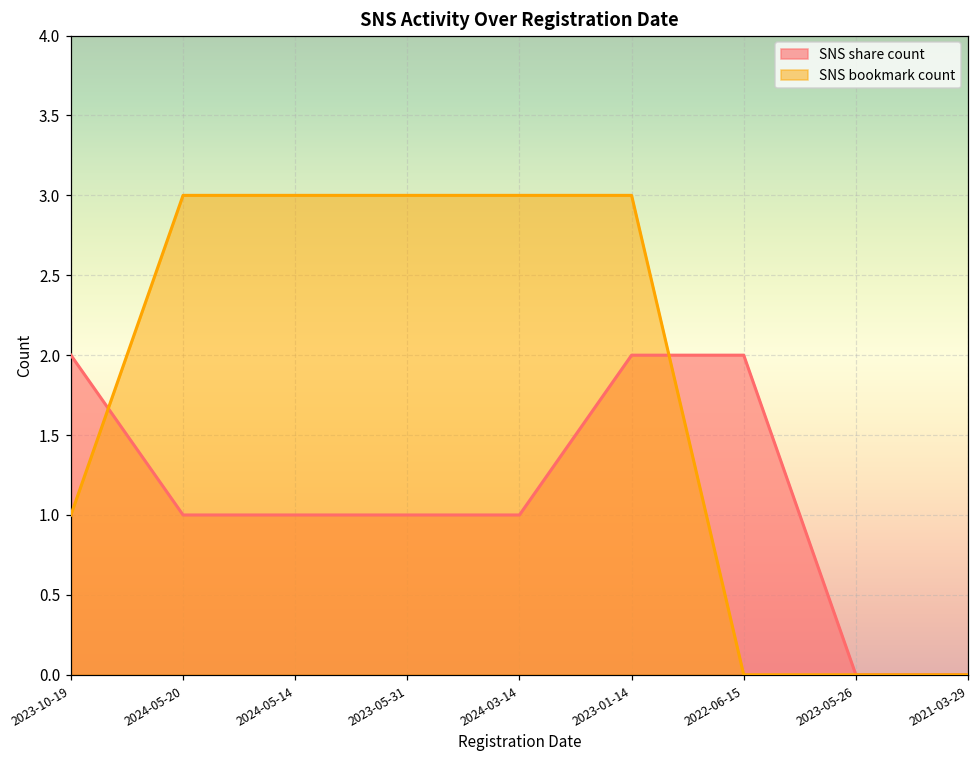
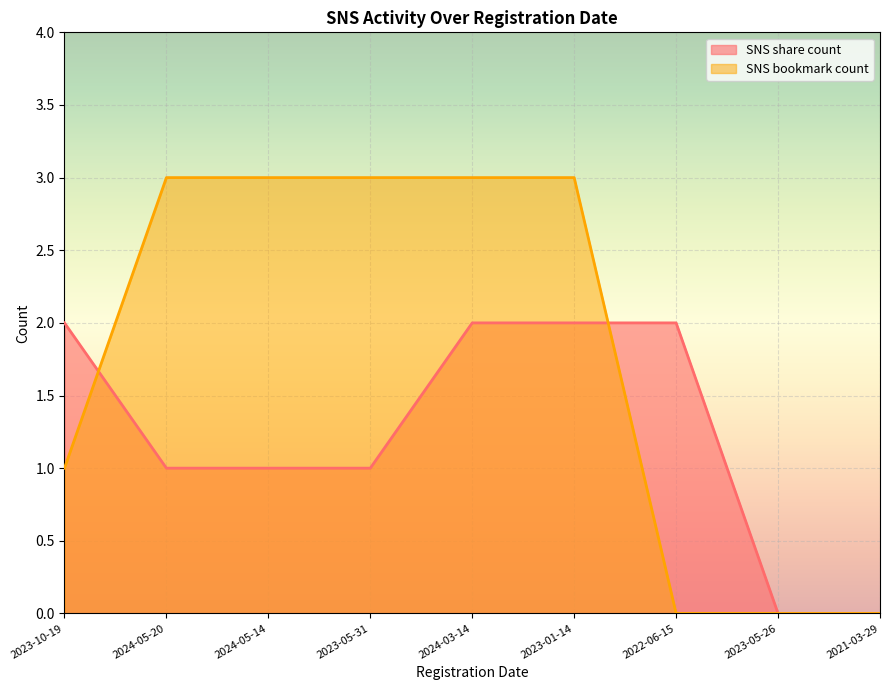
SNS share count, 2024-03-14: 1 -> 2
